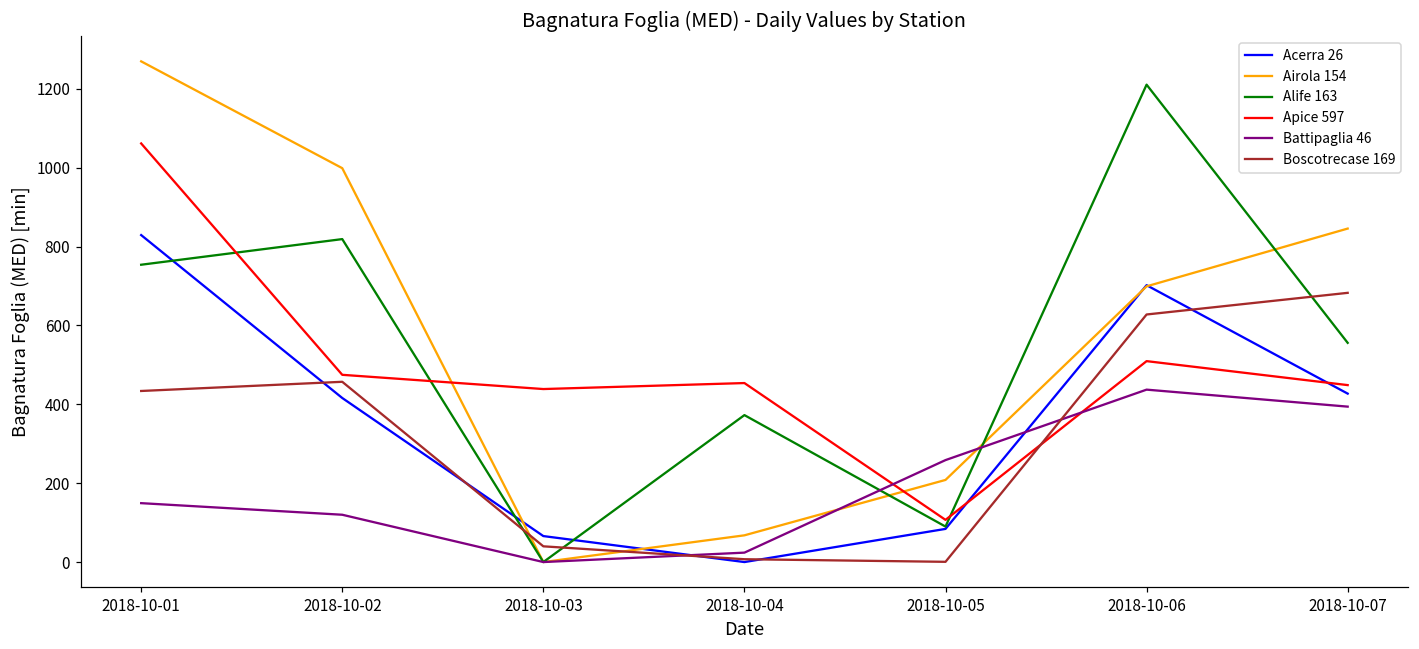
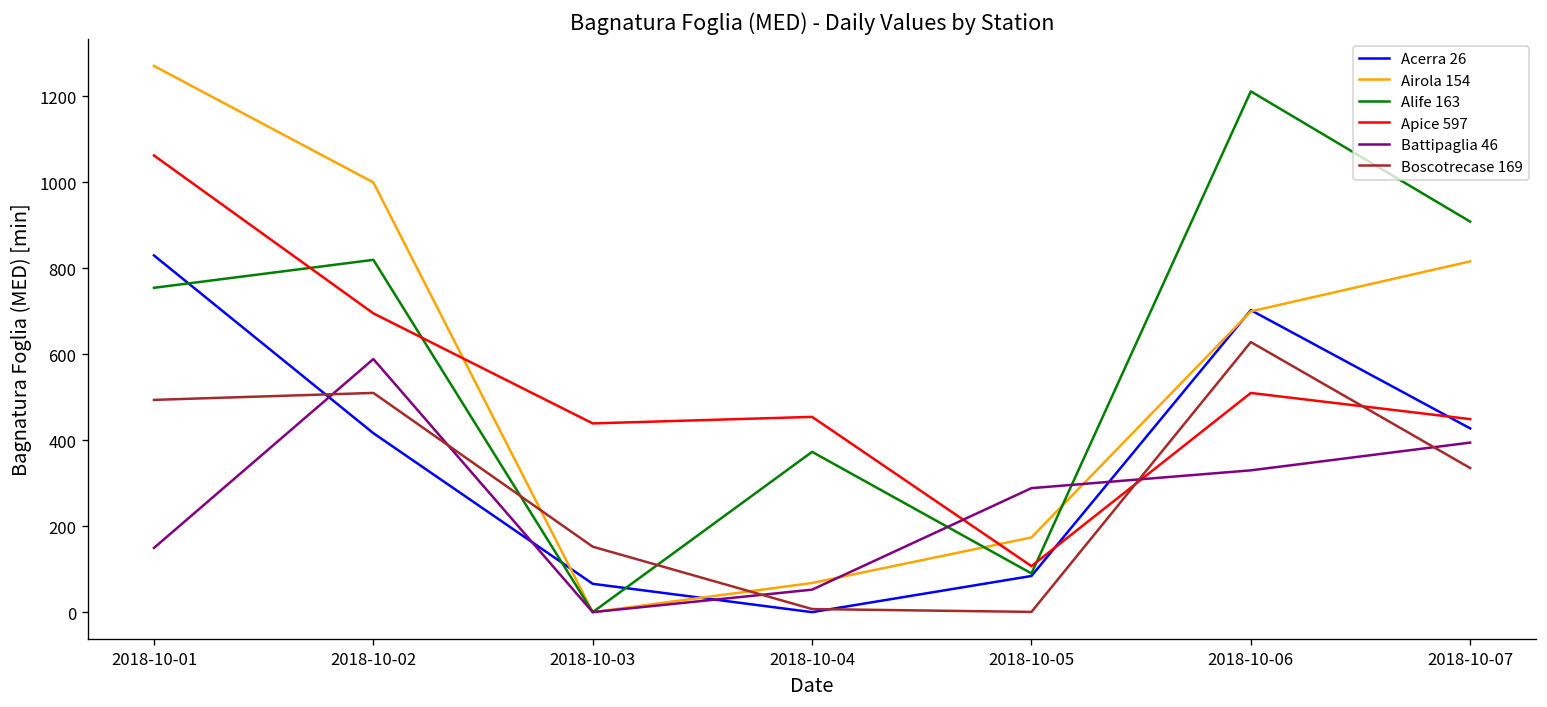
Boscotrecase 169, 2018-10-01: 430 -> 490
Apice 597, 2018-10-02: 470 -> 690
Battipaglia 46, 2018-10-02: 120 -> 590
Boscotrecase 169, 2018-10-02: 460 -> 510
Boscotrecase 169, 2018-10-03: 40 -> 150
Battipaglia 46, 2018-10-04: 20 -> 50
Airola 154, 2018-10-05: 210 -> 170
Battipaglia 46, 2018-10-05: 260 -> 290
Battipaglia 46, 2018-10-06: 440 -> 330
Airola 154, 2018-10-07: 850 -> 820
Alife 163, 2018-10-07: 560 -> 910
Boscotrecase 169, 2018-10-07: 680 -> 340
